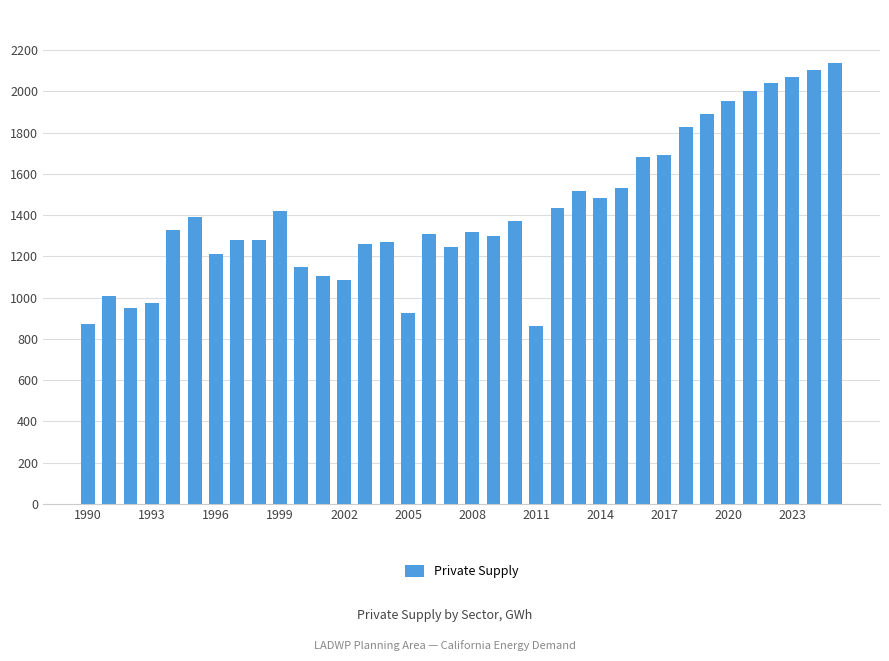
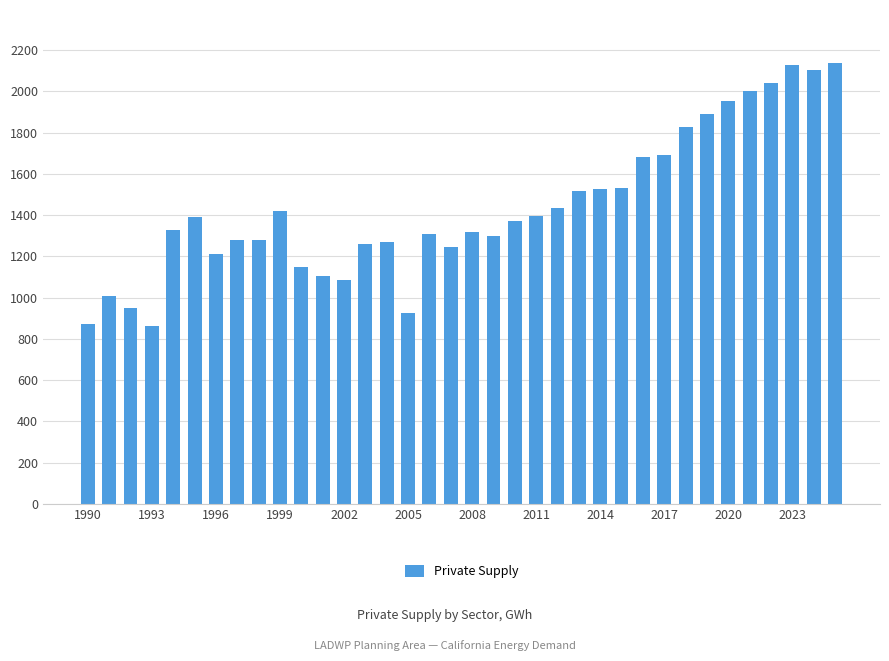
1993: 970 -> 860
2011: 860 -> 1390
2014: 1480 -> 1530
2023: 2070 -> 2130
